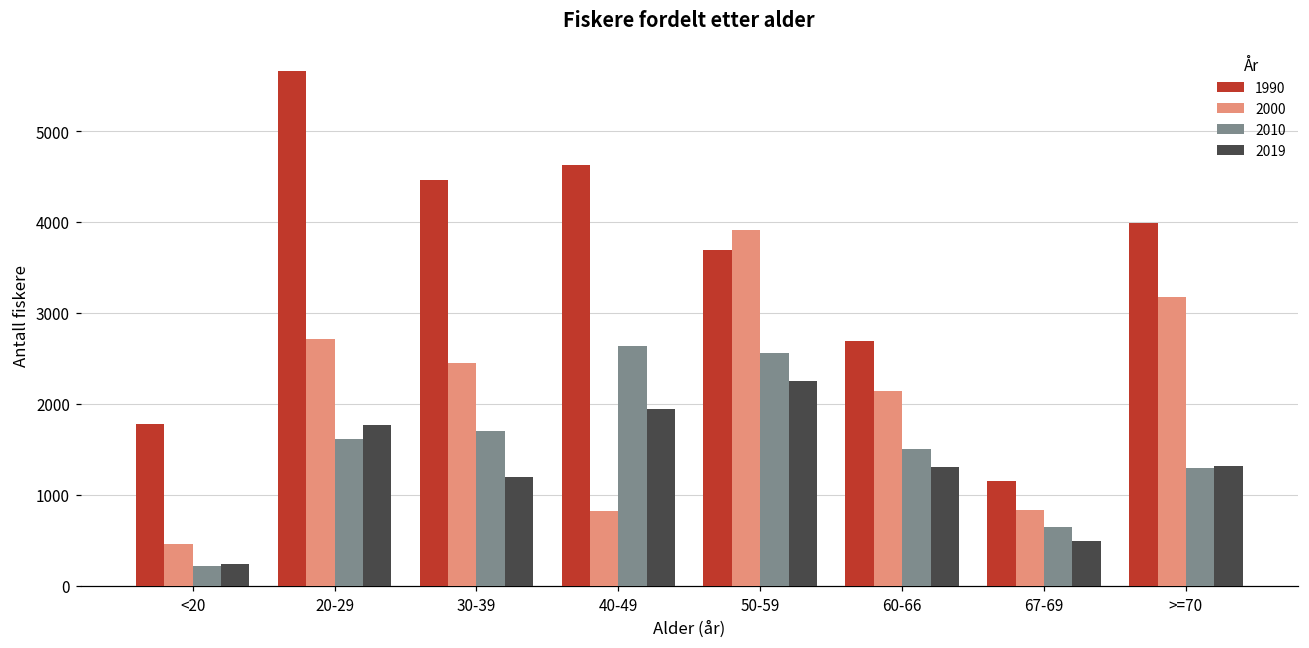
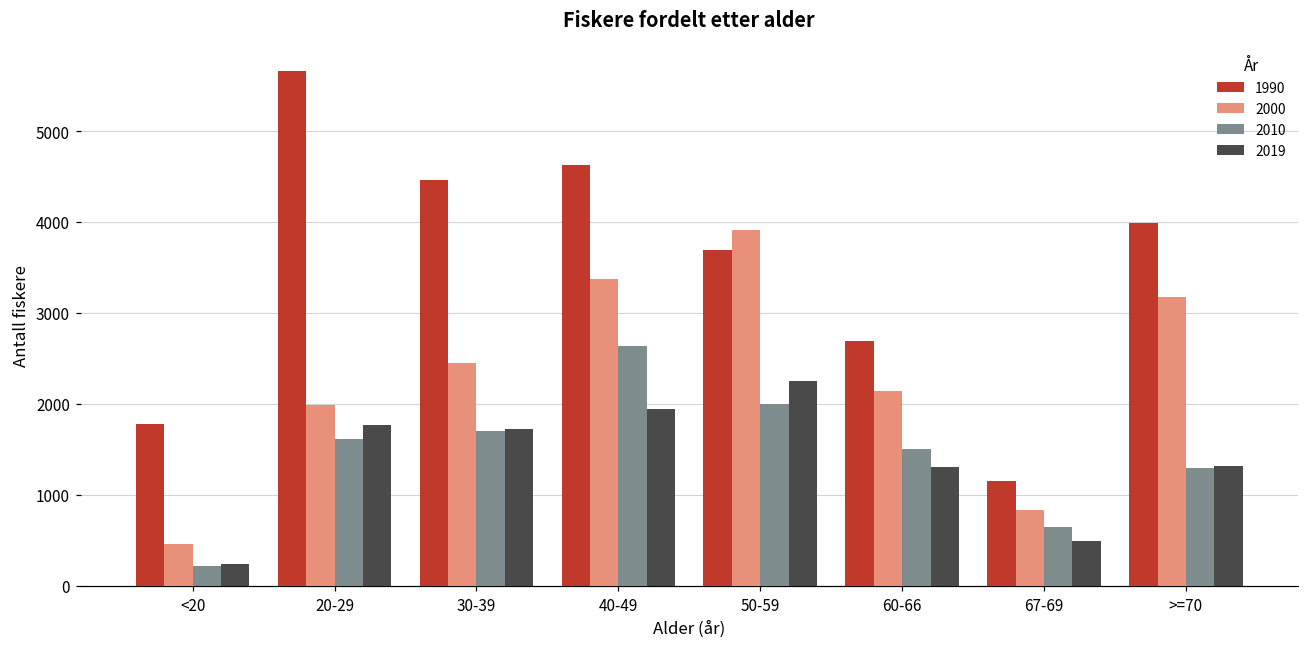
2000, 20-29: 2700 -> 2000
2019, 30-39: 1200 -> 1700
2000, 40-49: 800 -> 3400
2010, 50-59: 2600 -> 2000
